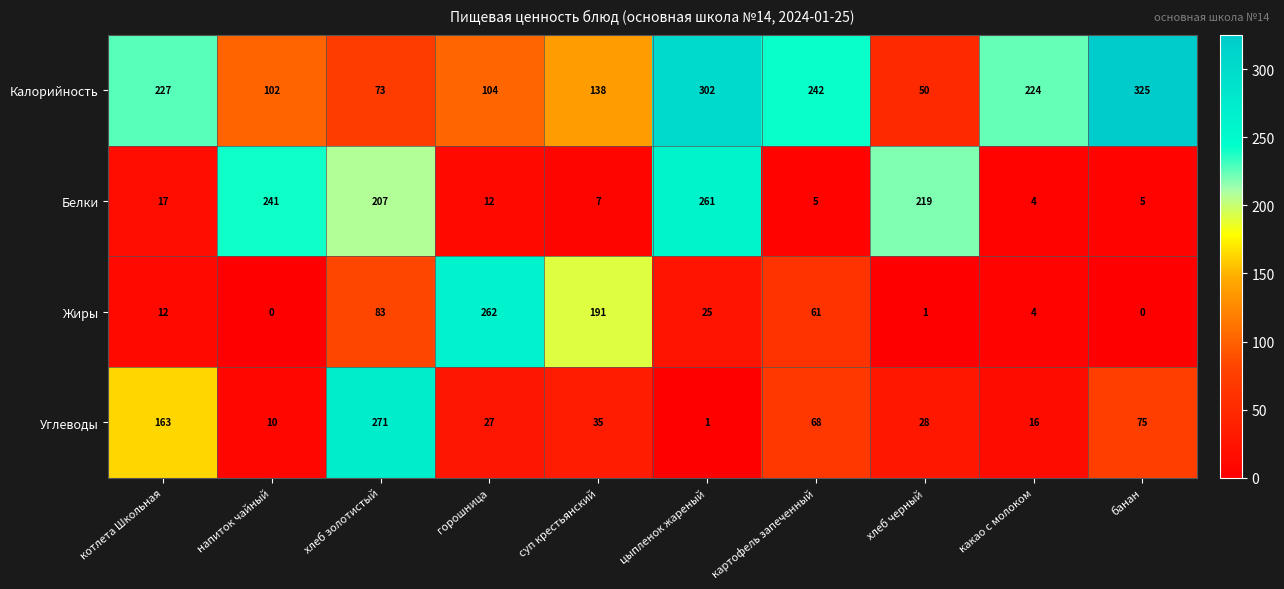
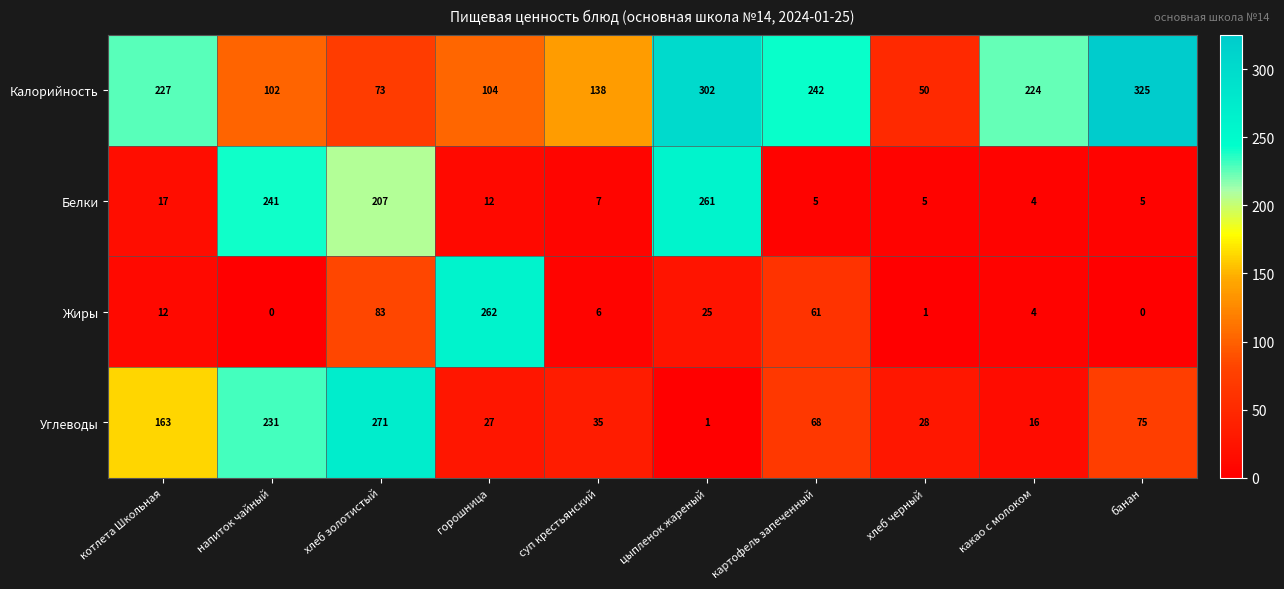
Белки, хлеб черный: 219 -> 5
Жиры, суп крестьянский: 191 -> 6
Углеводы, напиток чайный: 10 -> 231
